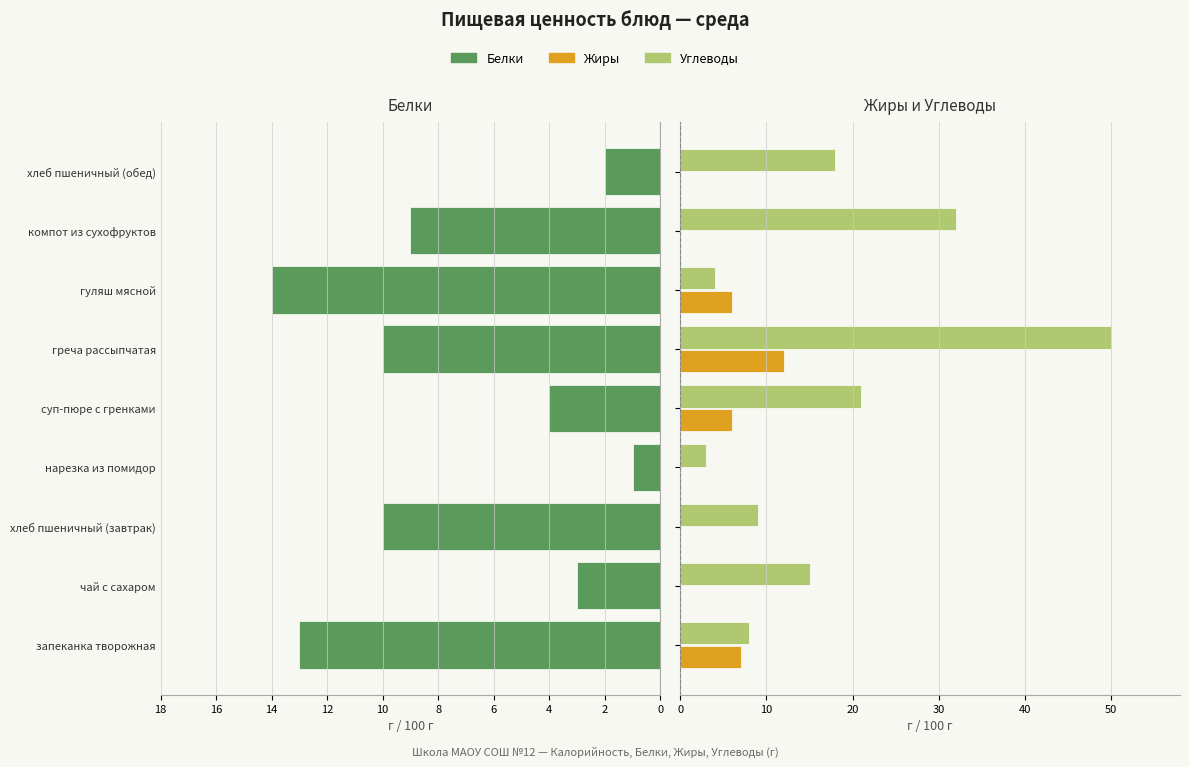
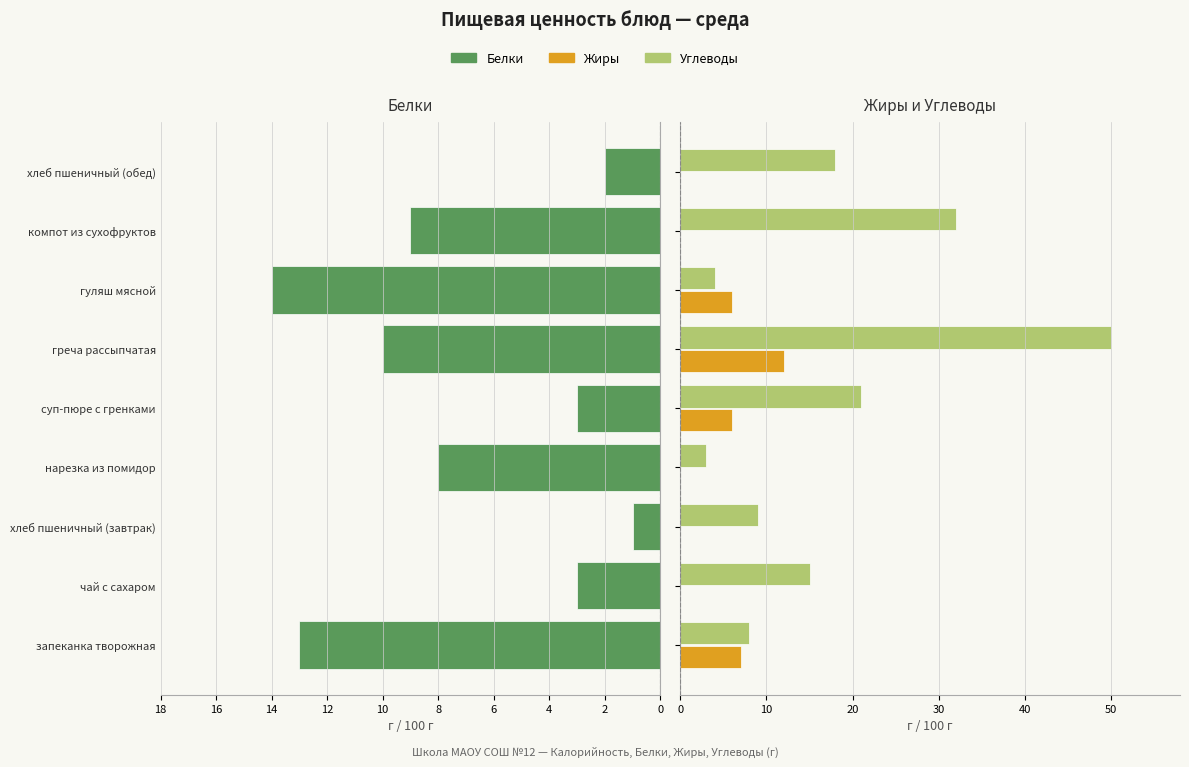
Белки, суп-пюре с гренками: 4 -> 3
Белки, нарезка из помидор: 1 -> 8
Белки, хлеб пшеничный (завтрак): 10 -> 1
